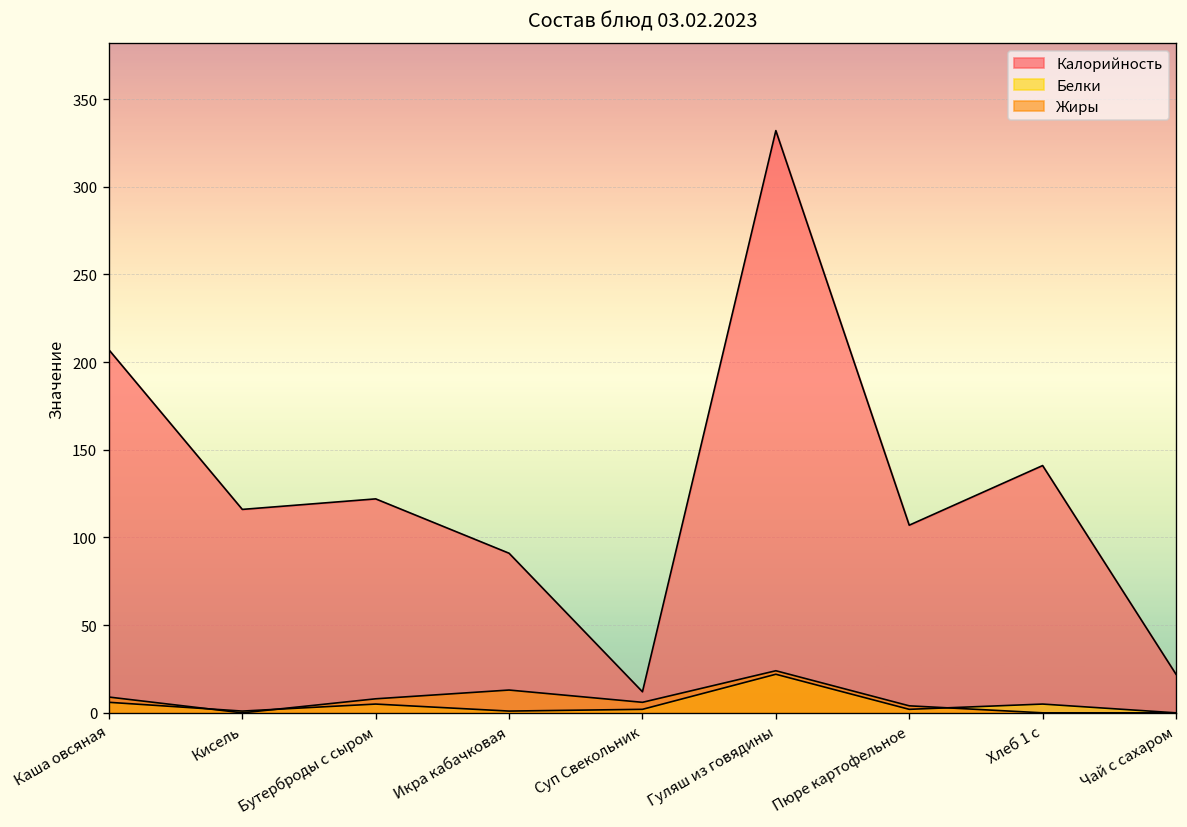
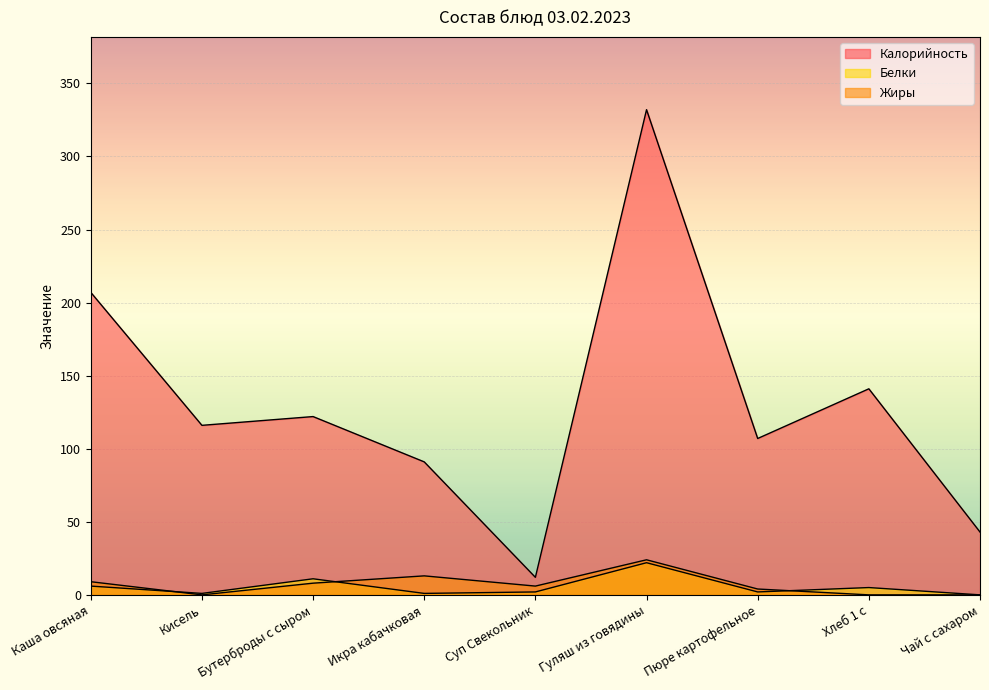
Белки, Бутерброды с сыром: 5 -> 11
Калорийность, Чай с сахаром: 22 -> 43
